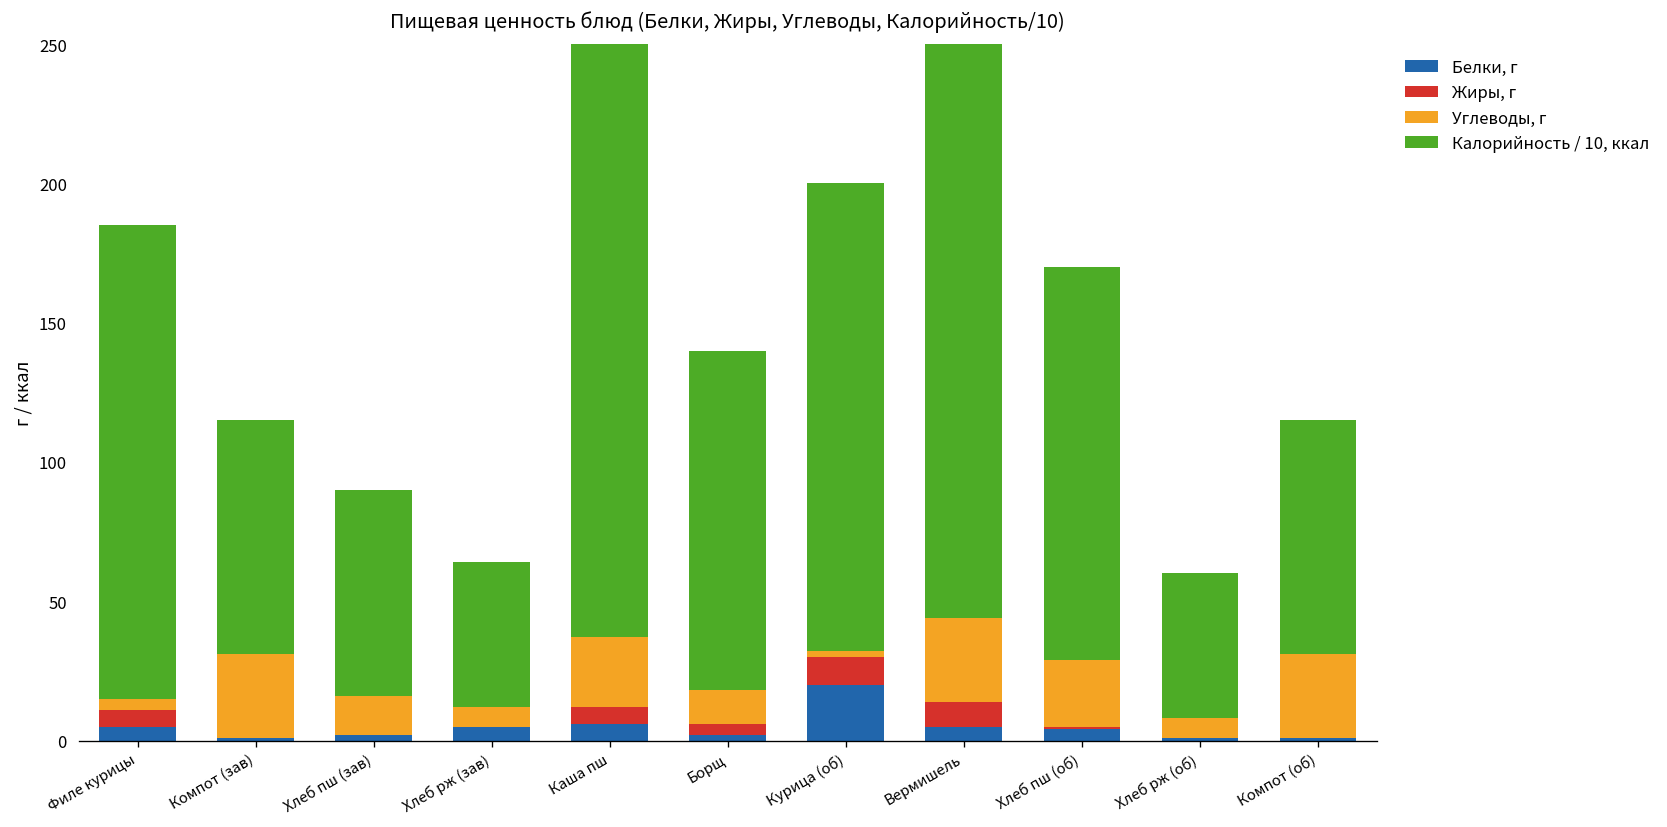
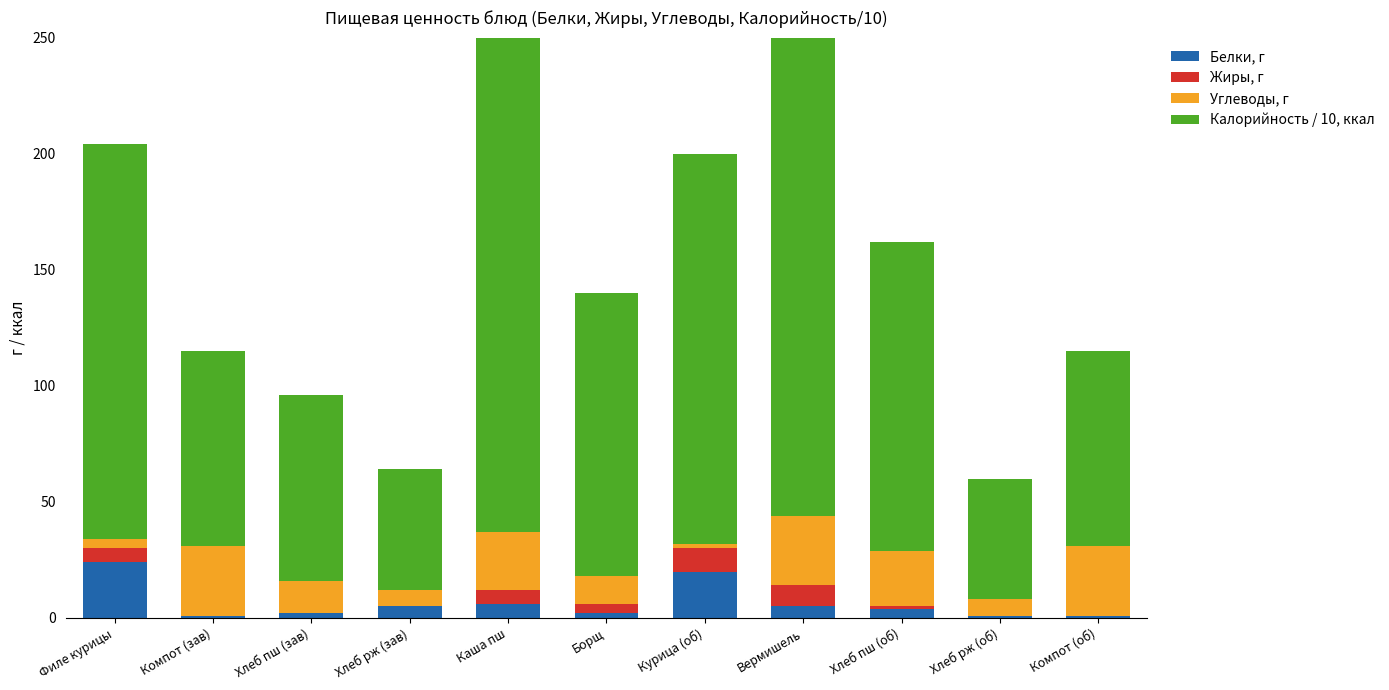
Белки, г, Филе курицы: 5 -> 24
Калорийность / 10, ккал, Хлеб пш (зав): 74 -> 80
Калорийность / 10, ккал, Хлеб пш (об): 141 -> 133
